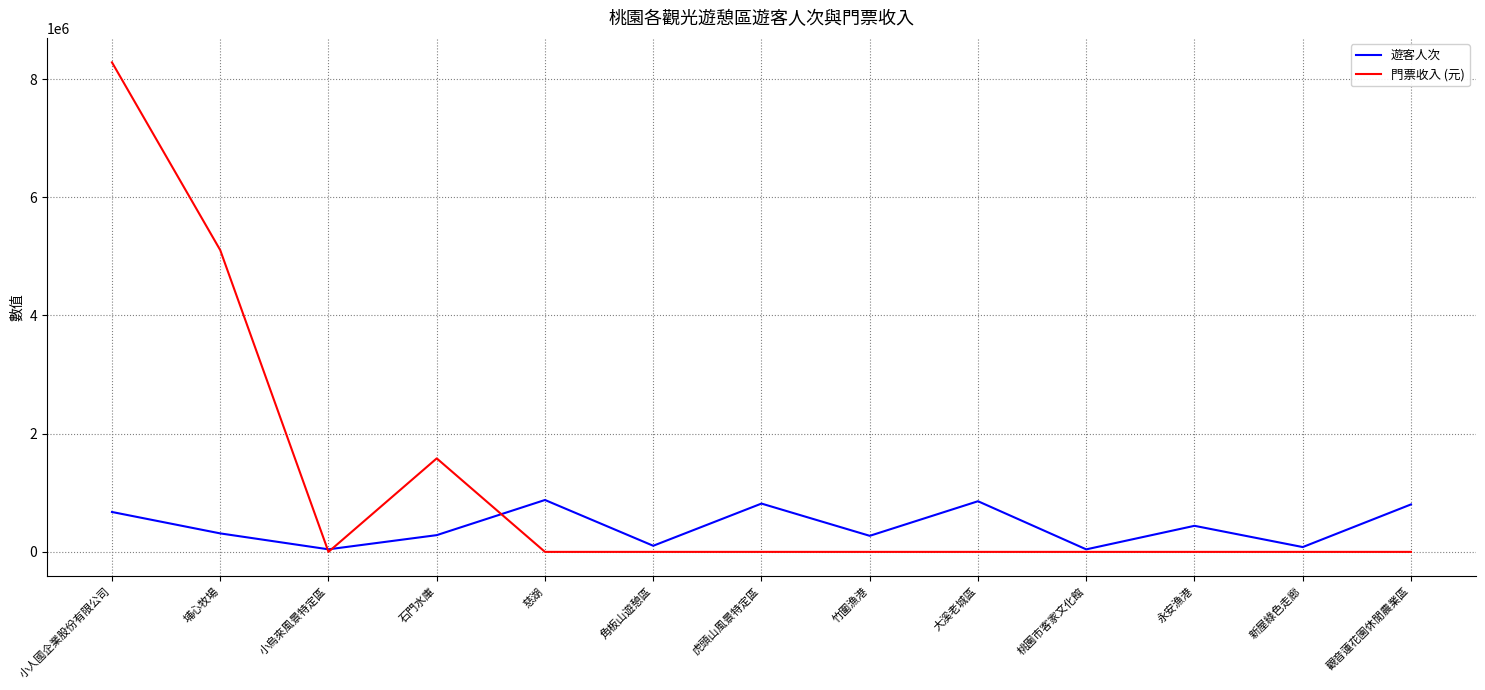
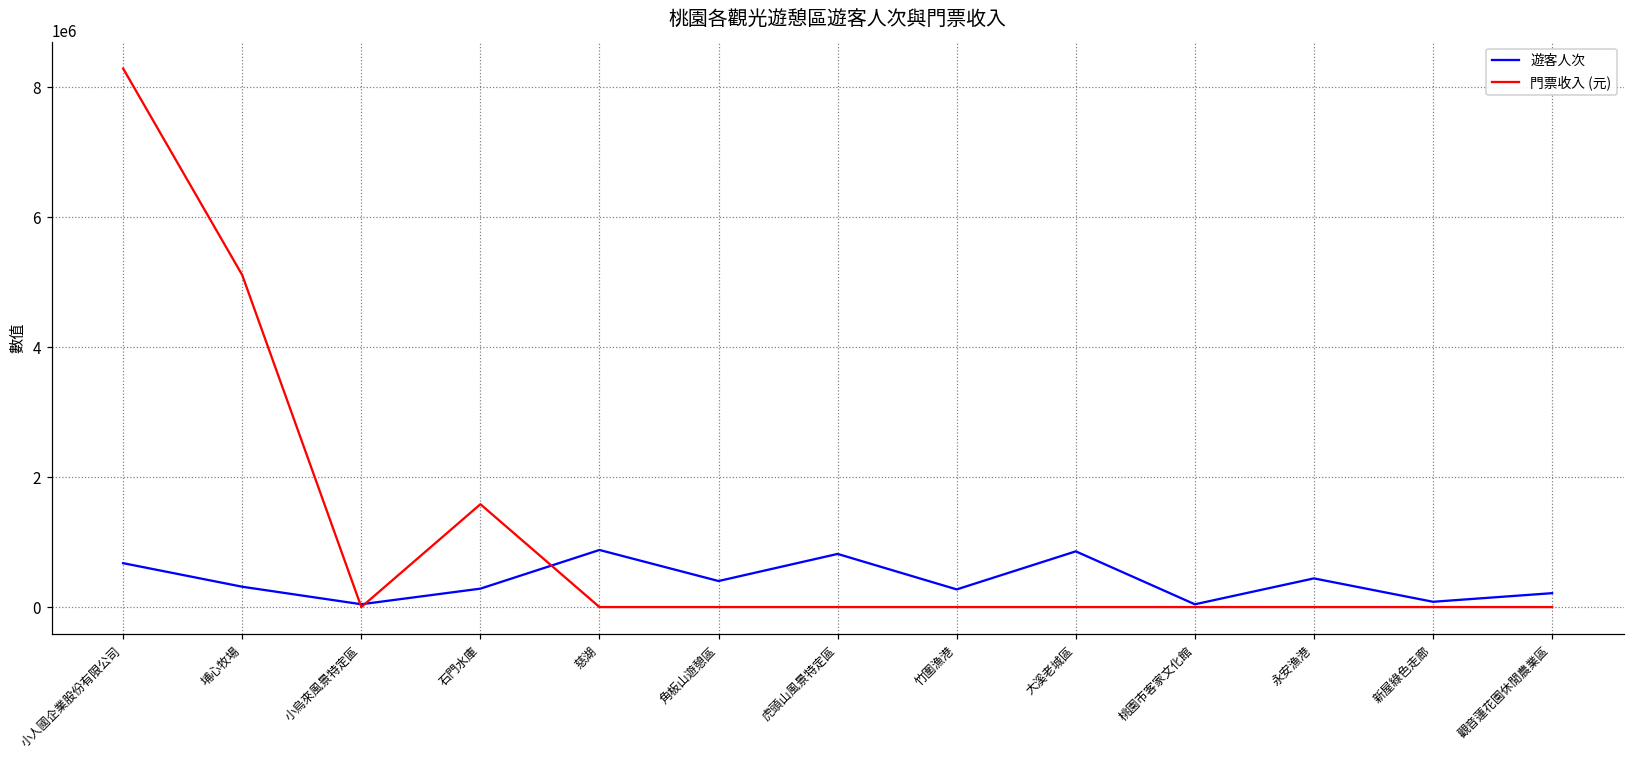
遊客人次, 角板山遊憩區: 100000 -> 400000
遊客人次, 觀音蓮花園休閒農業區: 800000 -> 200000
